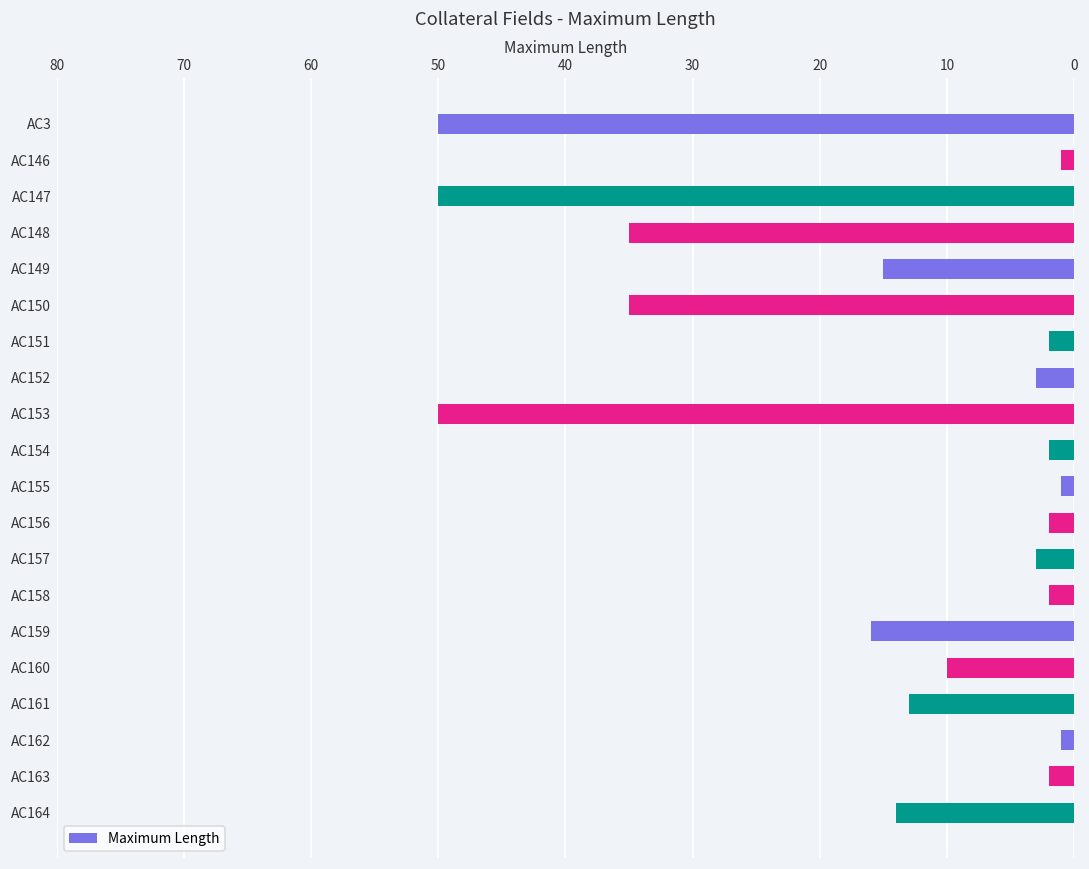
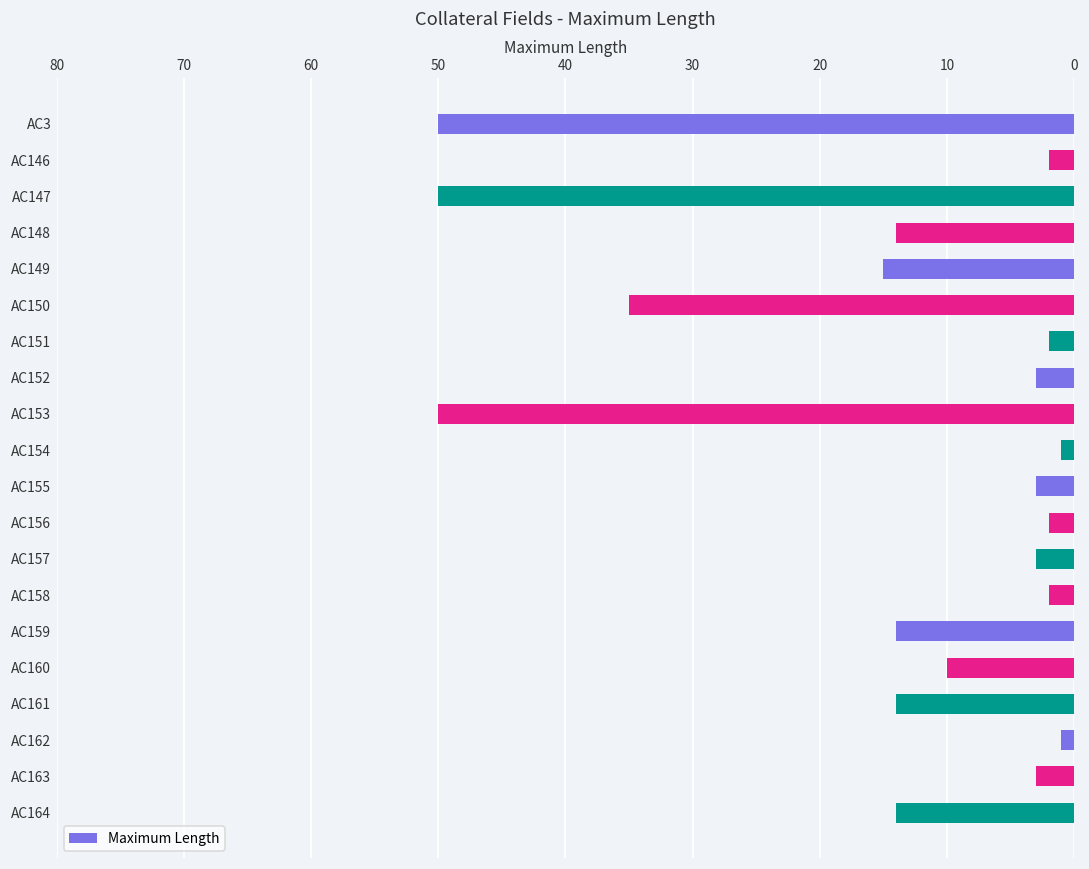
AC146: 1 -> 2
AC148: 35 -> 14
AC154: 2 -> 1
AC155: 1 -> 3
AC159: 16 -> 14
AC161: 13 -> 14
AC163: 2 -> 3
